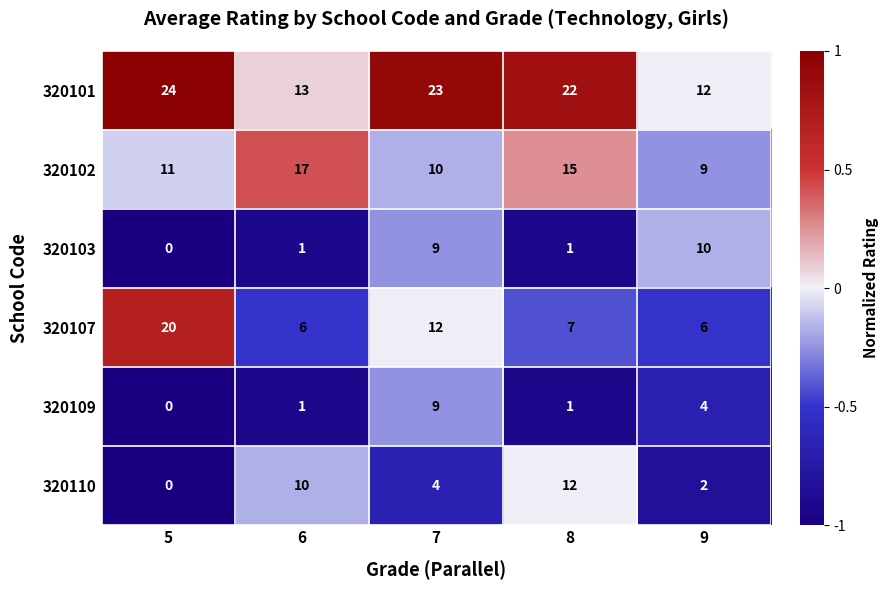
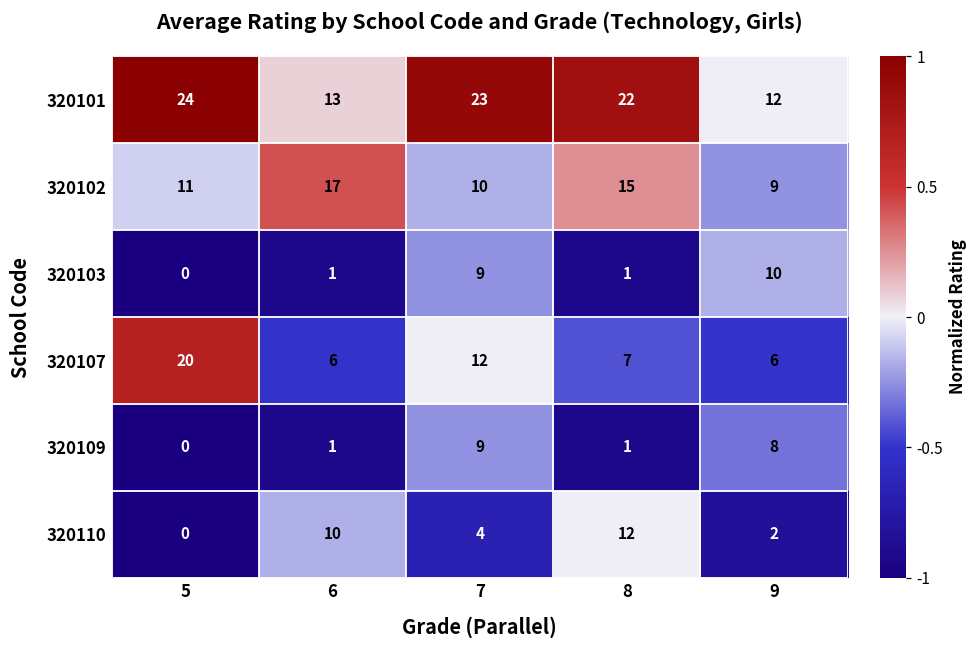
320109, 9: 4 -> 8
